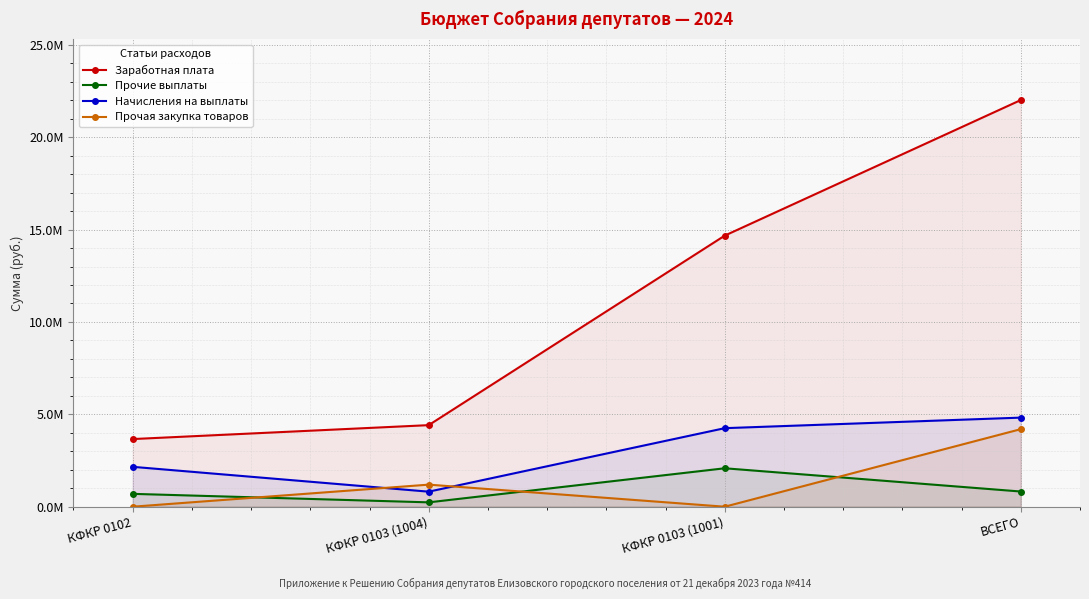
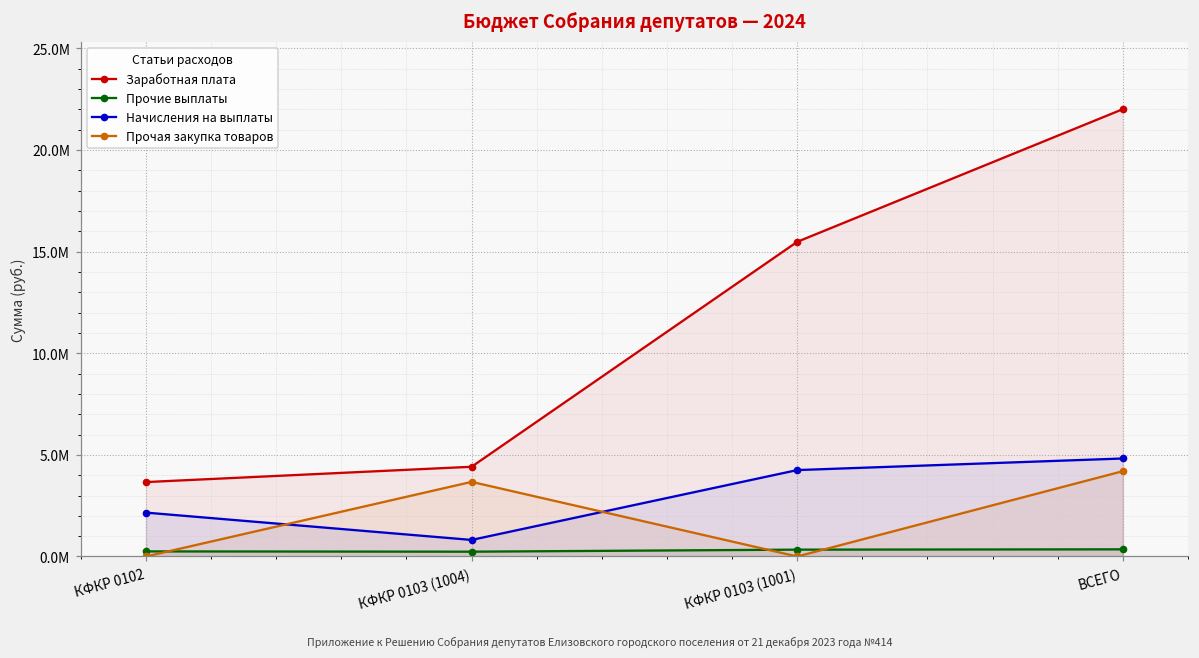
Прочие выплаты, КФКР 0102: 700000 -> 300000
Прочая закупка товаров, КФКР 0103 (1004): 1200000 -> 3700000
Заработная плата, КФКР 0103 (1001): 14700000 -> 15500000
Прочие выплаты, КФКР 0103 (1001): 2100000 -> 300000
Прочие выплаты, ВСЕГО: 800000 -> 400000
